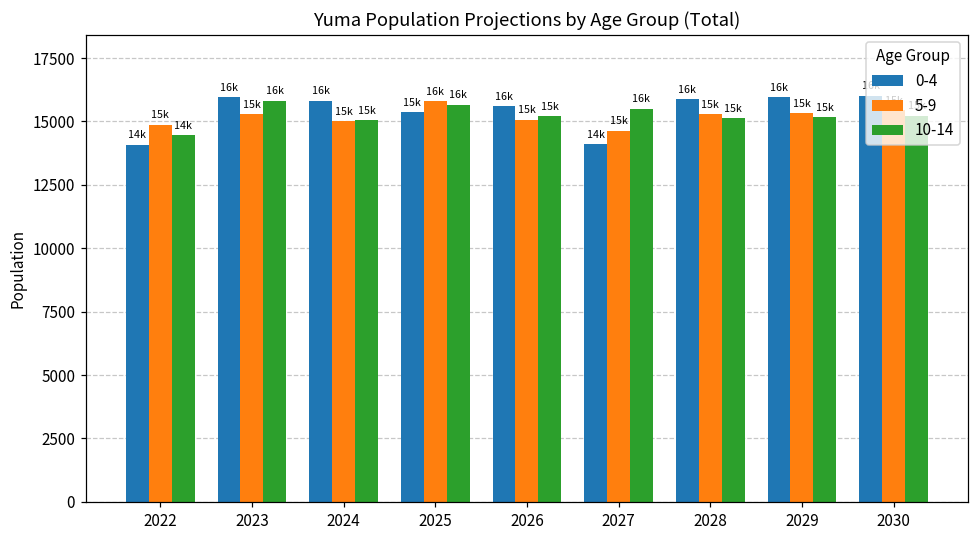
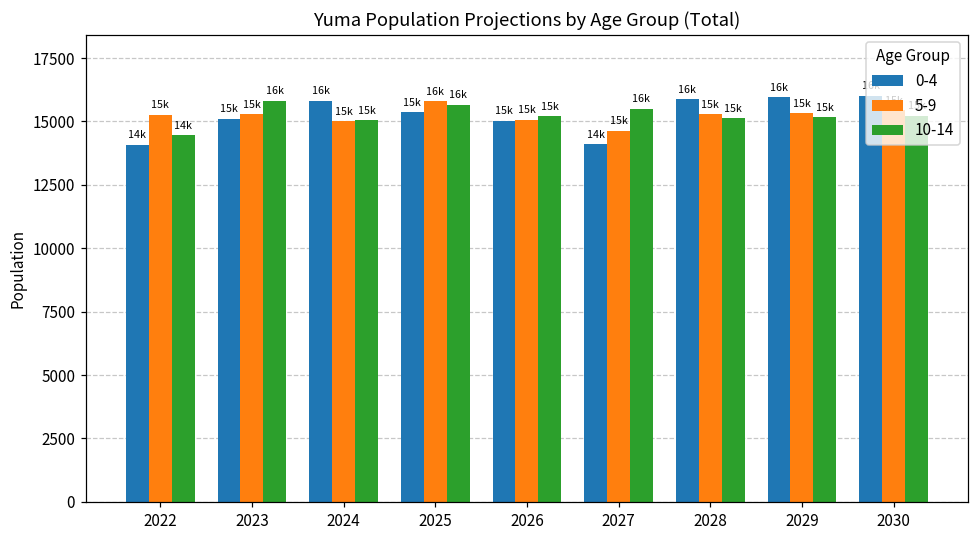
5-9, 2022: 14900 -> 15300
0-4, 2023: 16k -> 15k
0-4, 2026: 16k -> 15k
